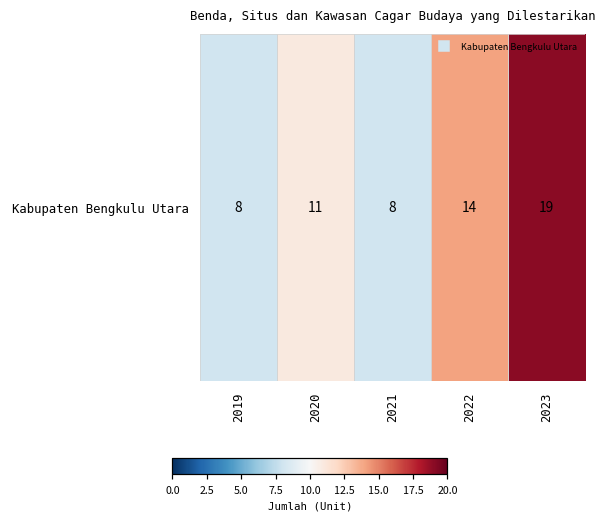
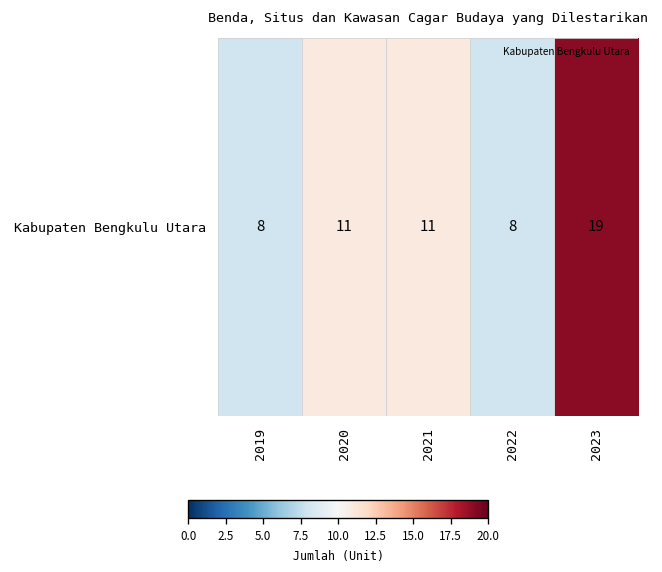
Kabupaten Bengkulu Utara, 2021: 8 -> 11
Kabupaten Bengkulu Utara, 2022: 14 -> 8
